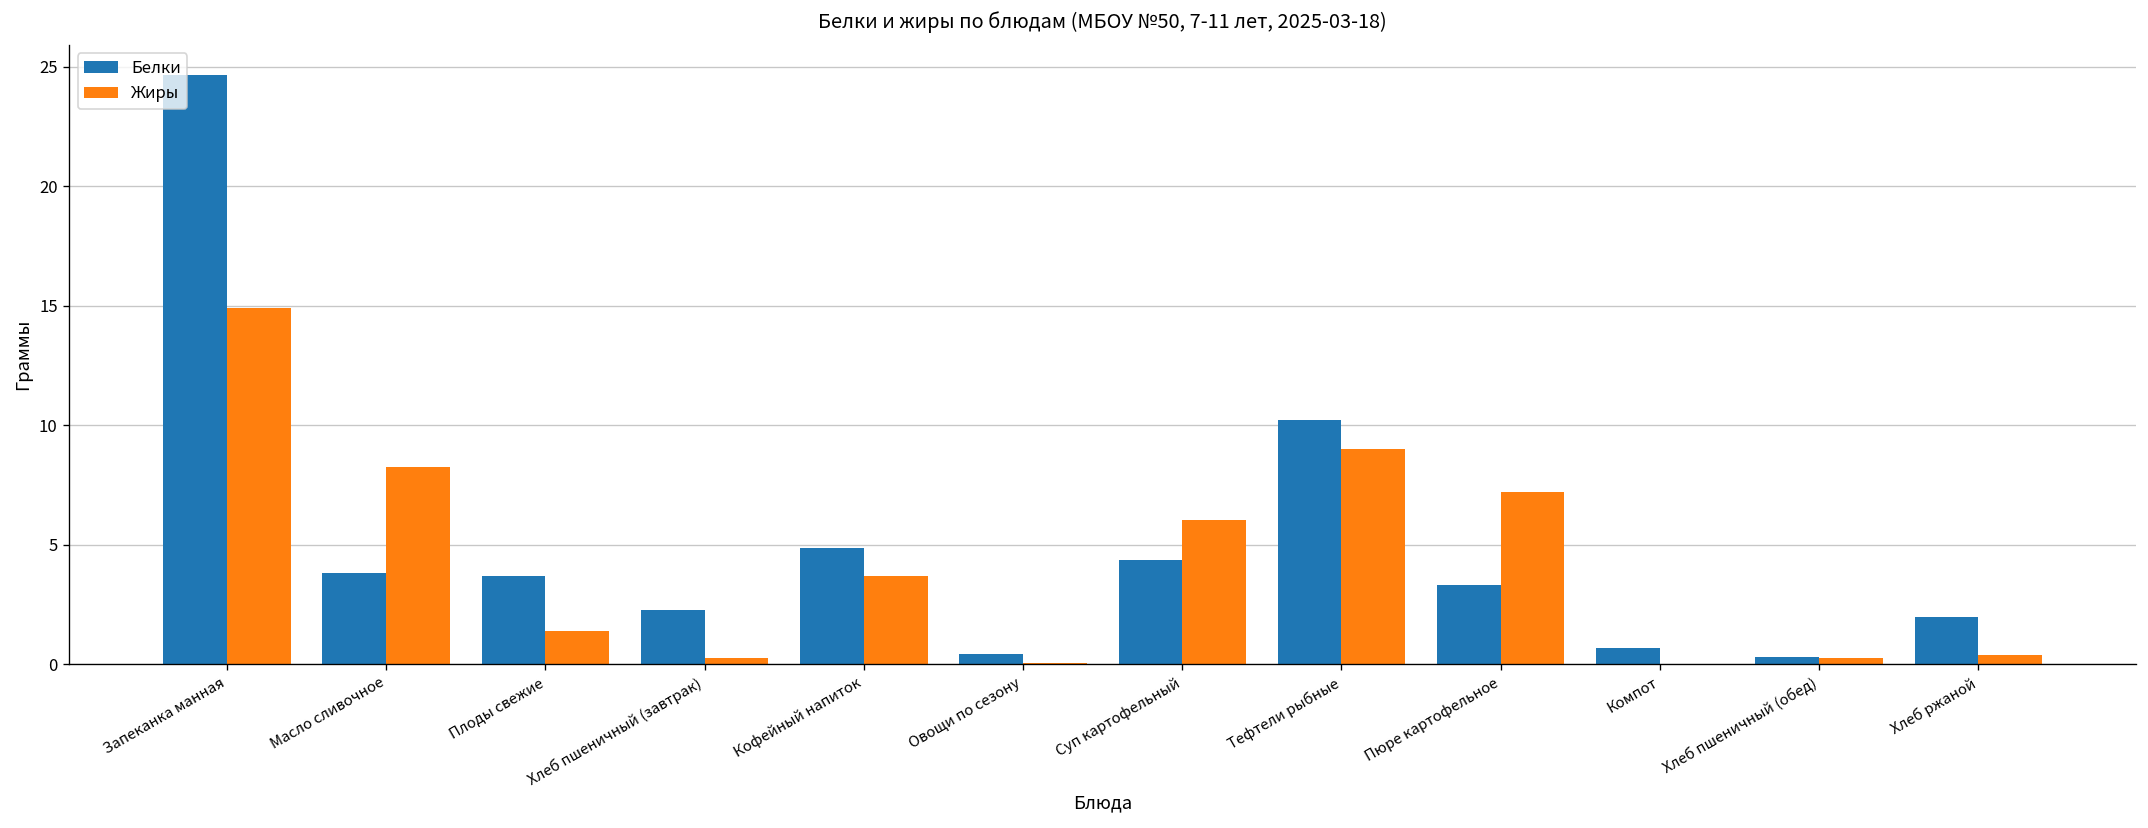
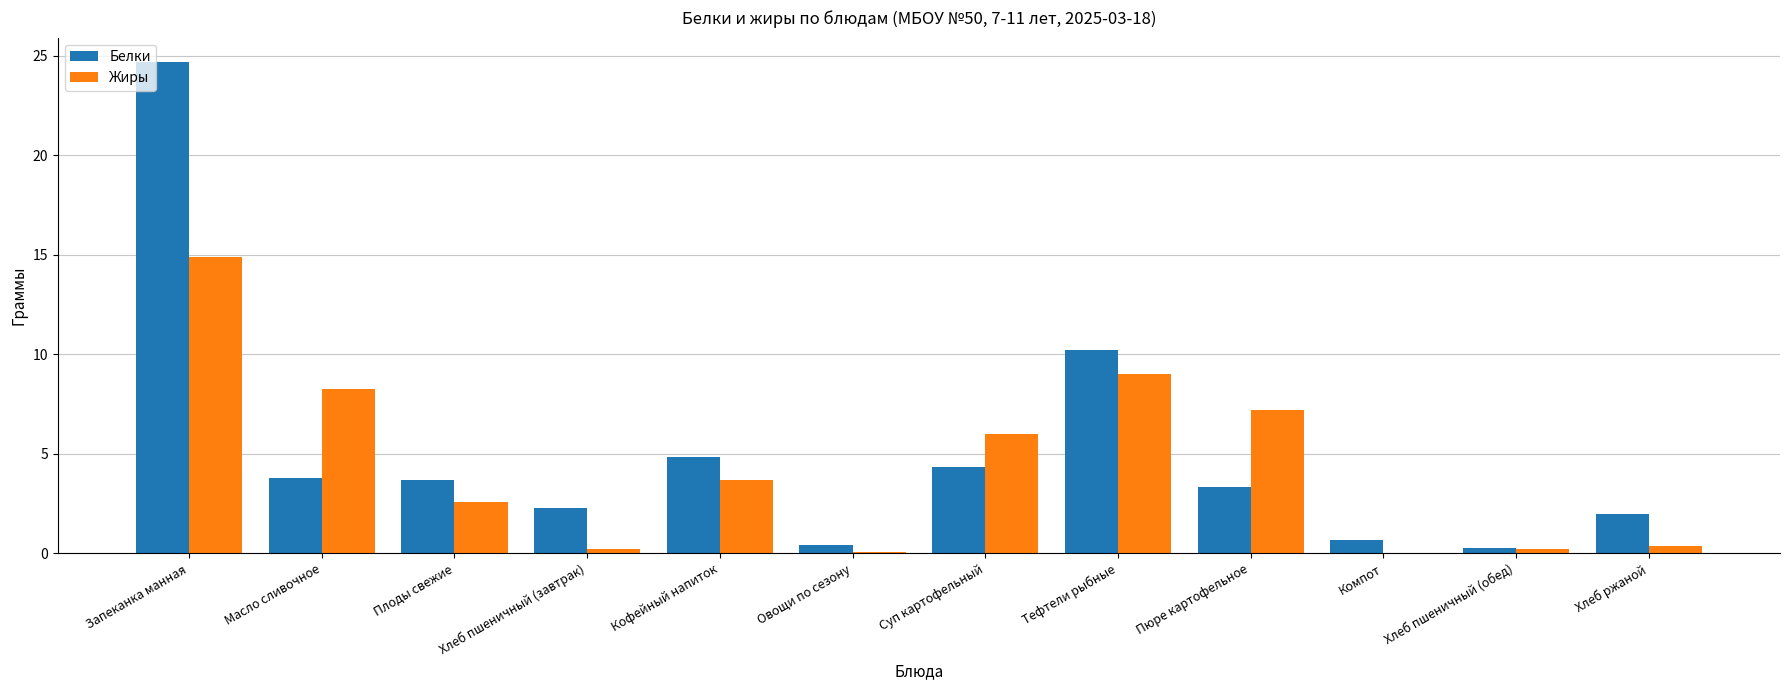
Жиры, Плоды свежие: 1.4 -> 2.6
